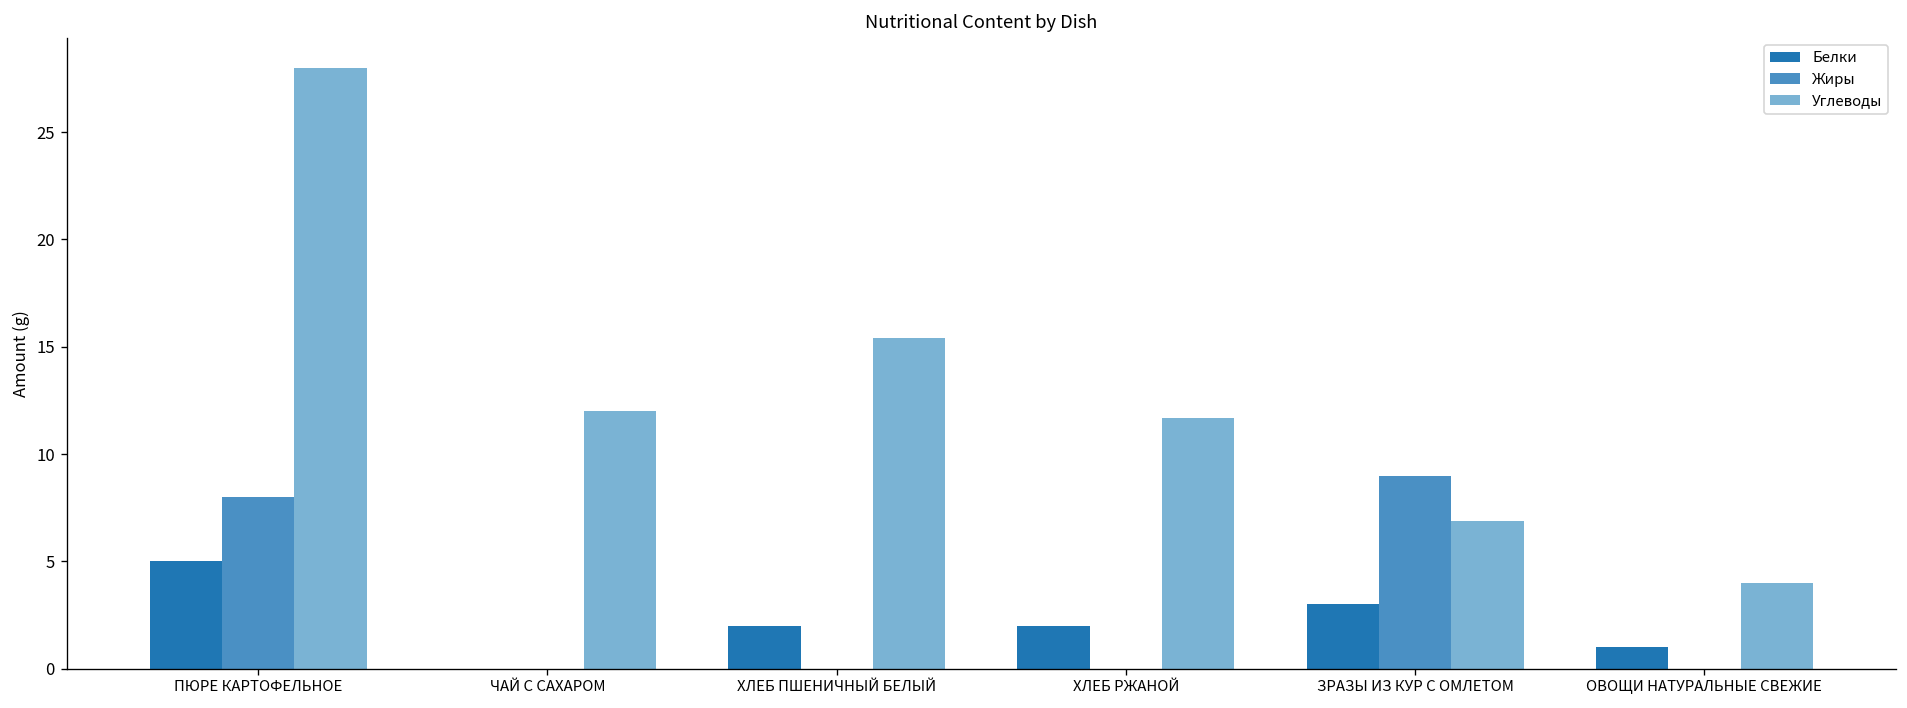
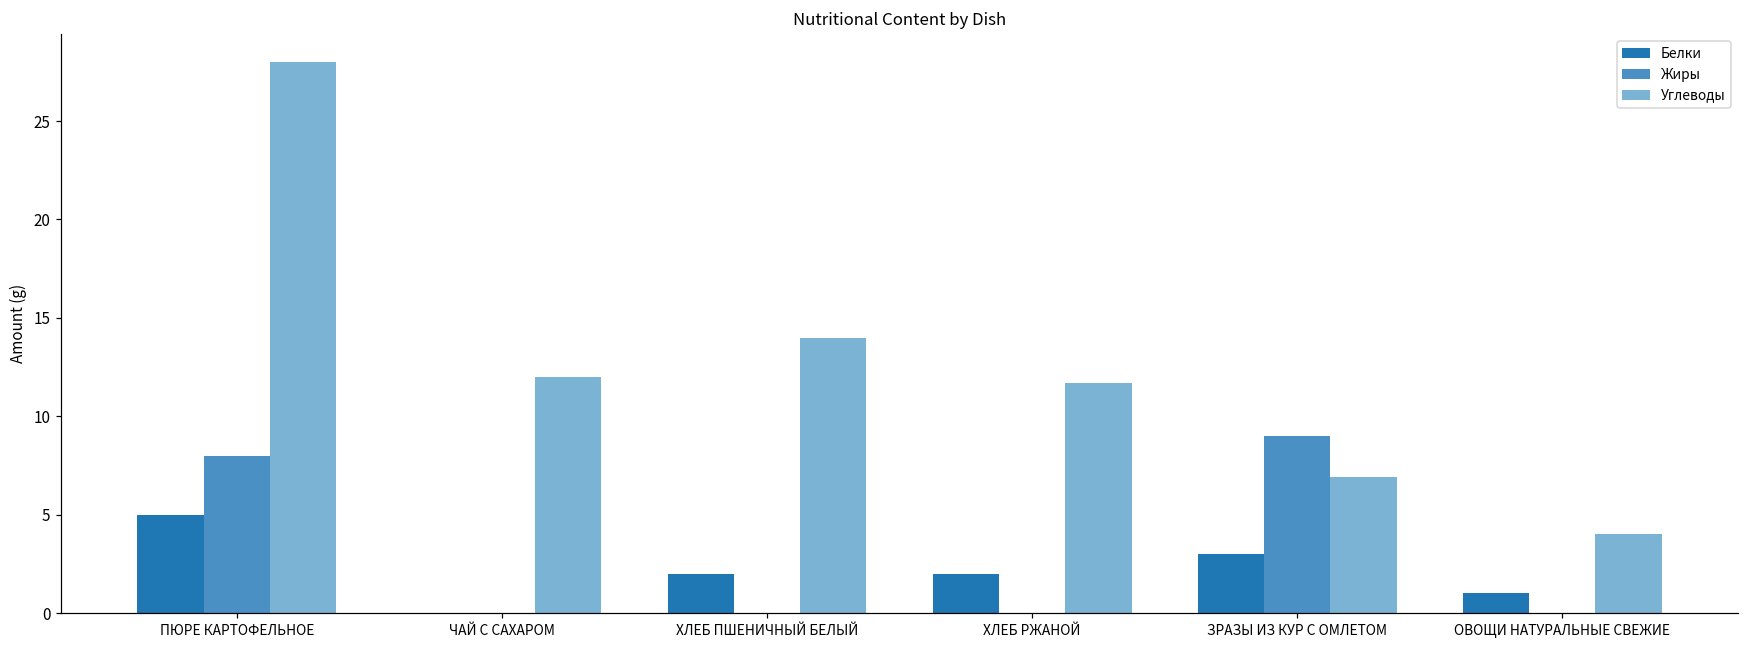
Углеводы, ХЛЕБ ПШЕНИЧНЫЙ БЕЛЫЙ: 15.4 -> 14.0
